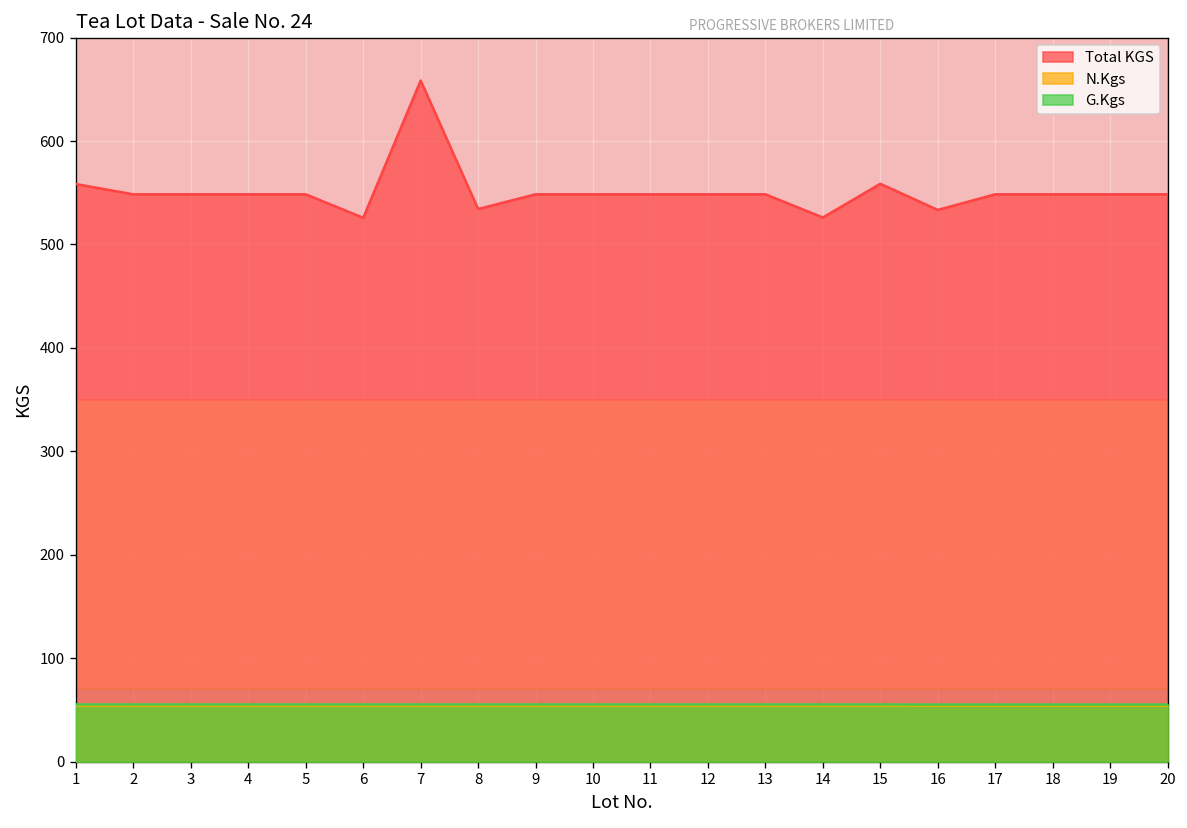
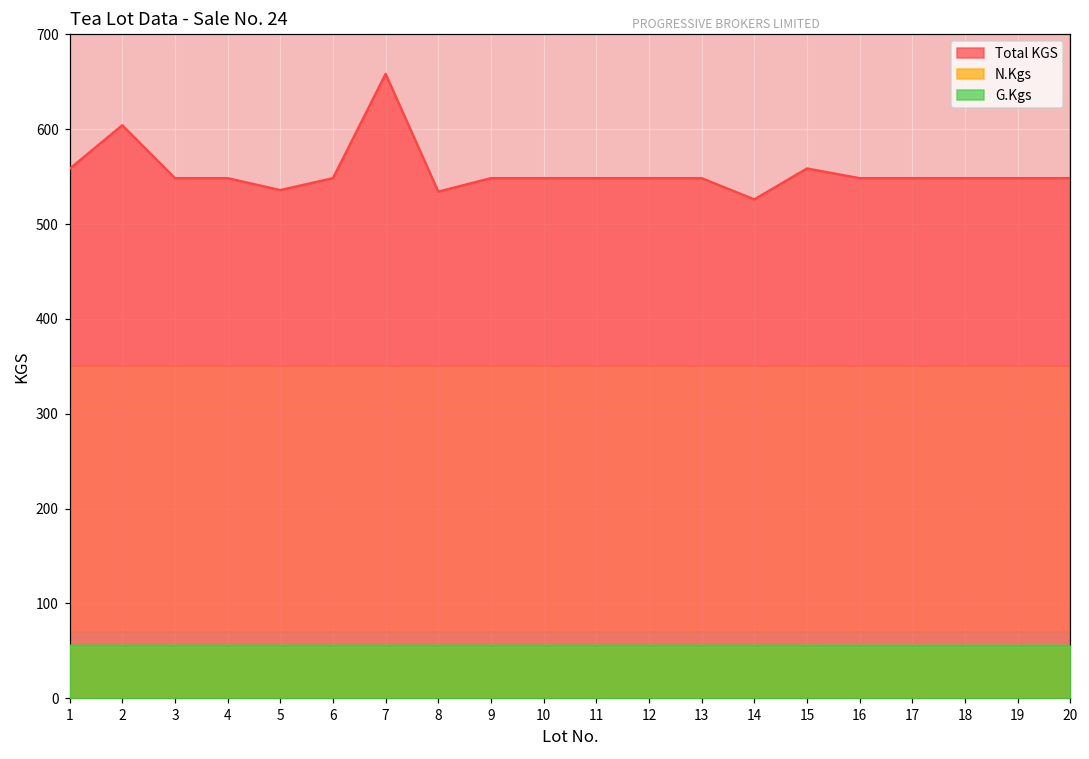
Total KGS, 2: 550 -> 600
Total KGS, 5: 550 -> 540
Total KGS, 6: 530 -> 550
Total KGS, 16: 530 -> 550
